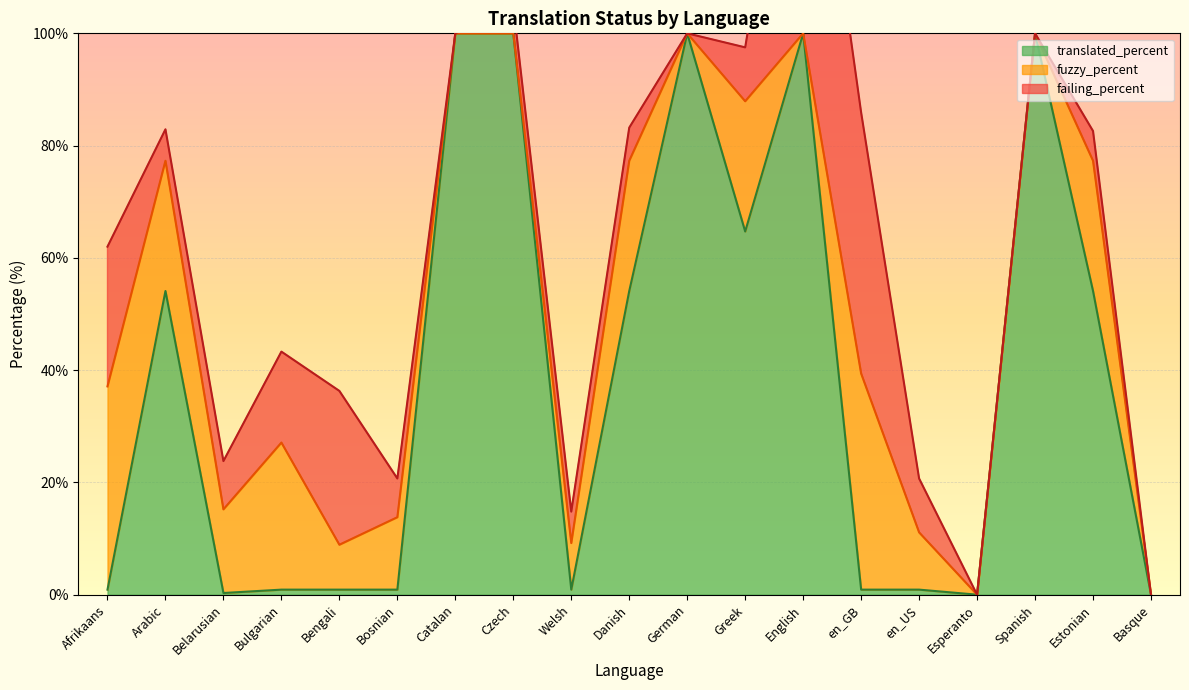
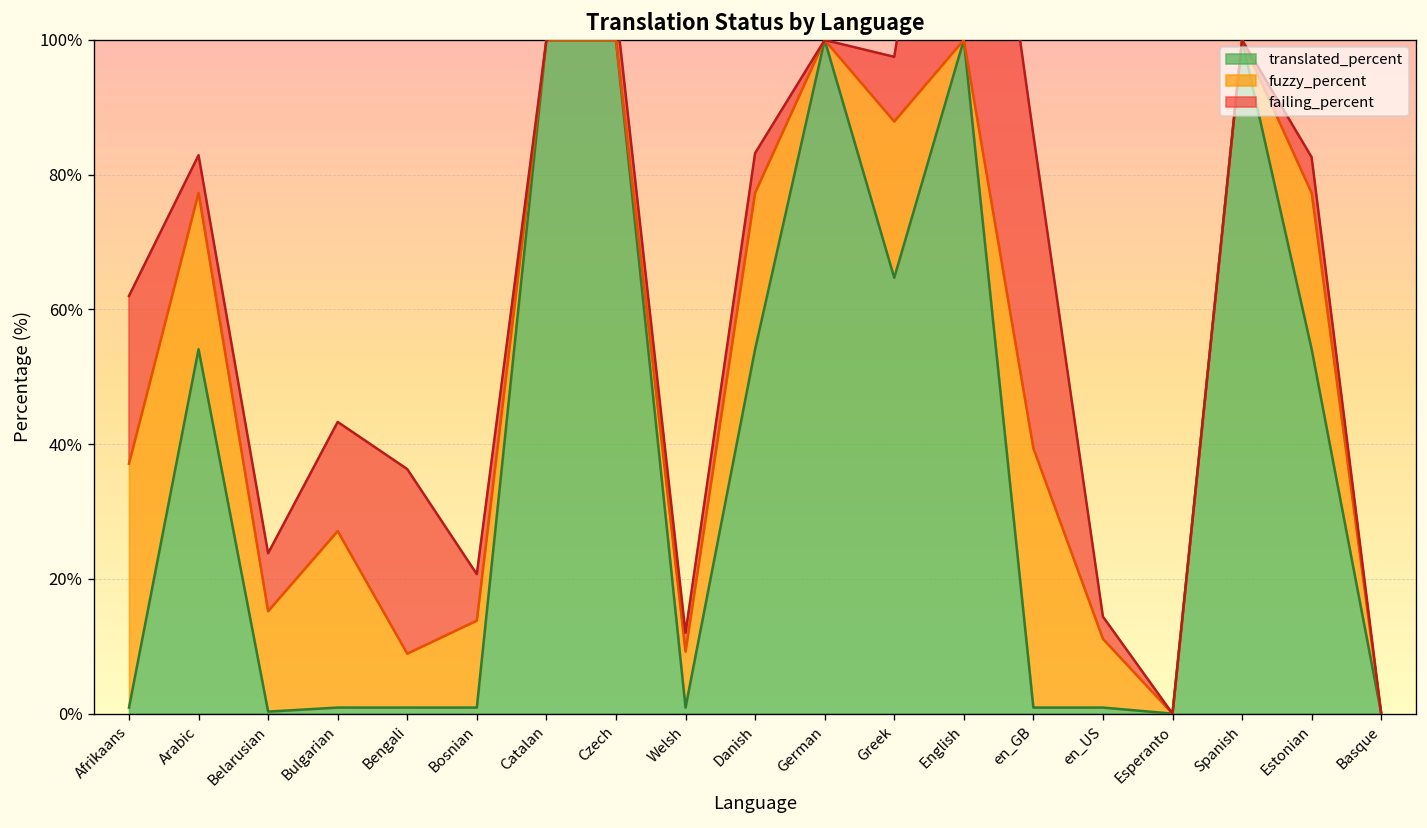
failing_percent, Welsh: 6% -> 3%
failing_percent, en_US: 10% -> 3%
